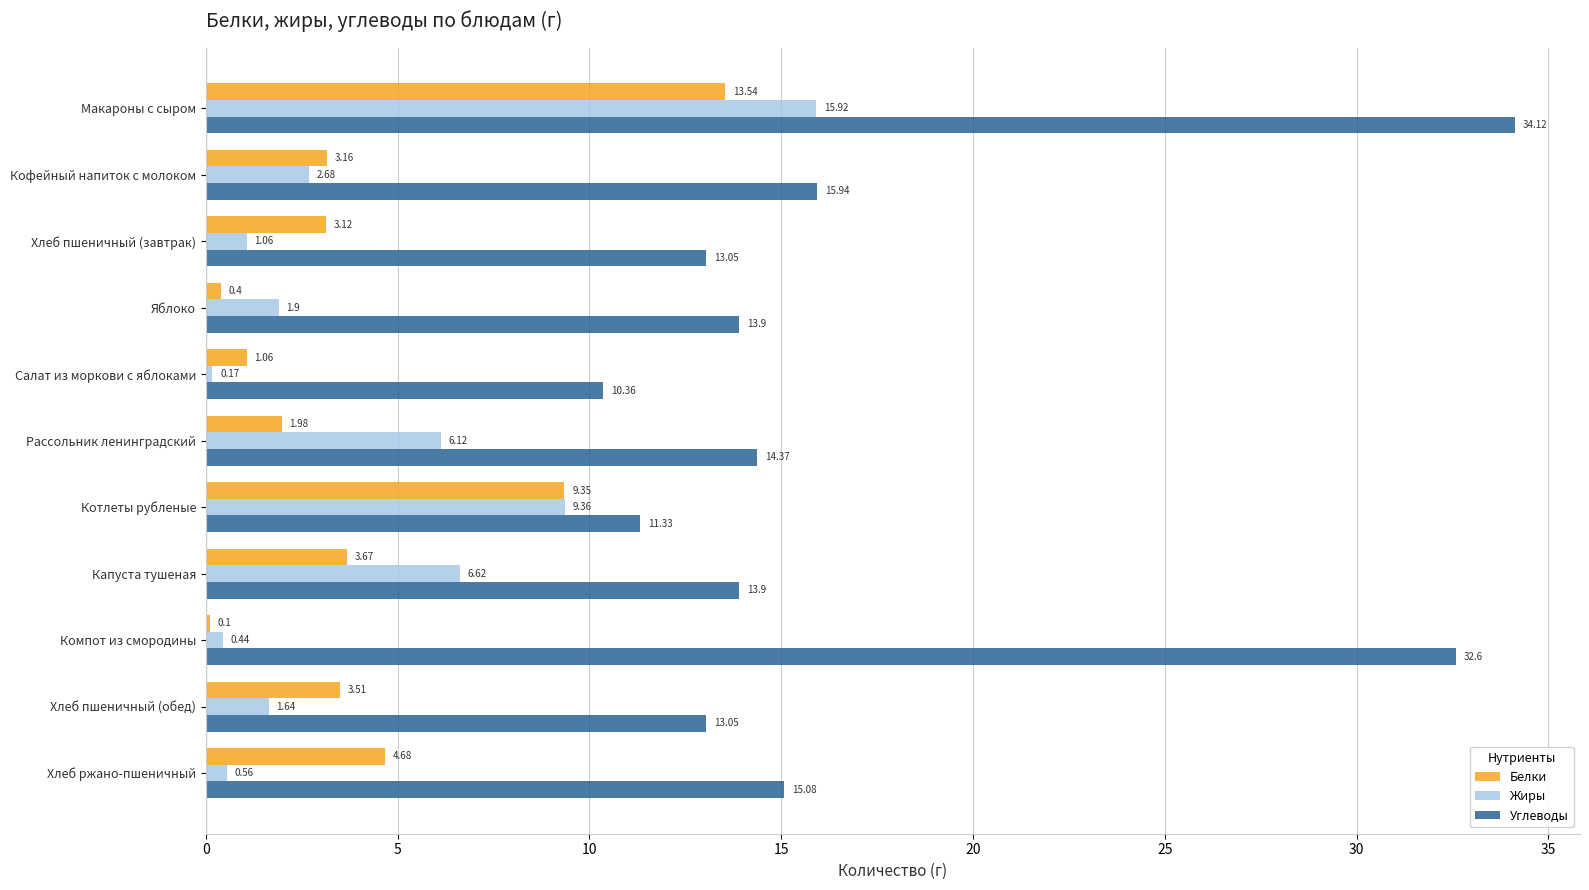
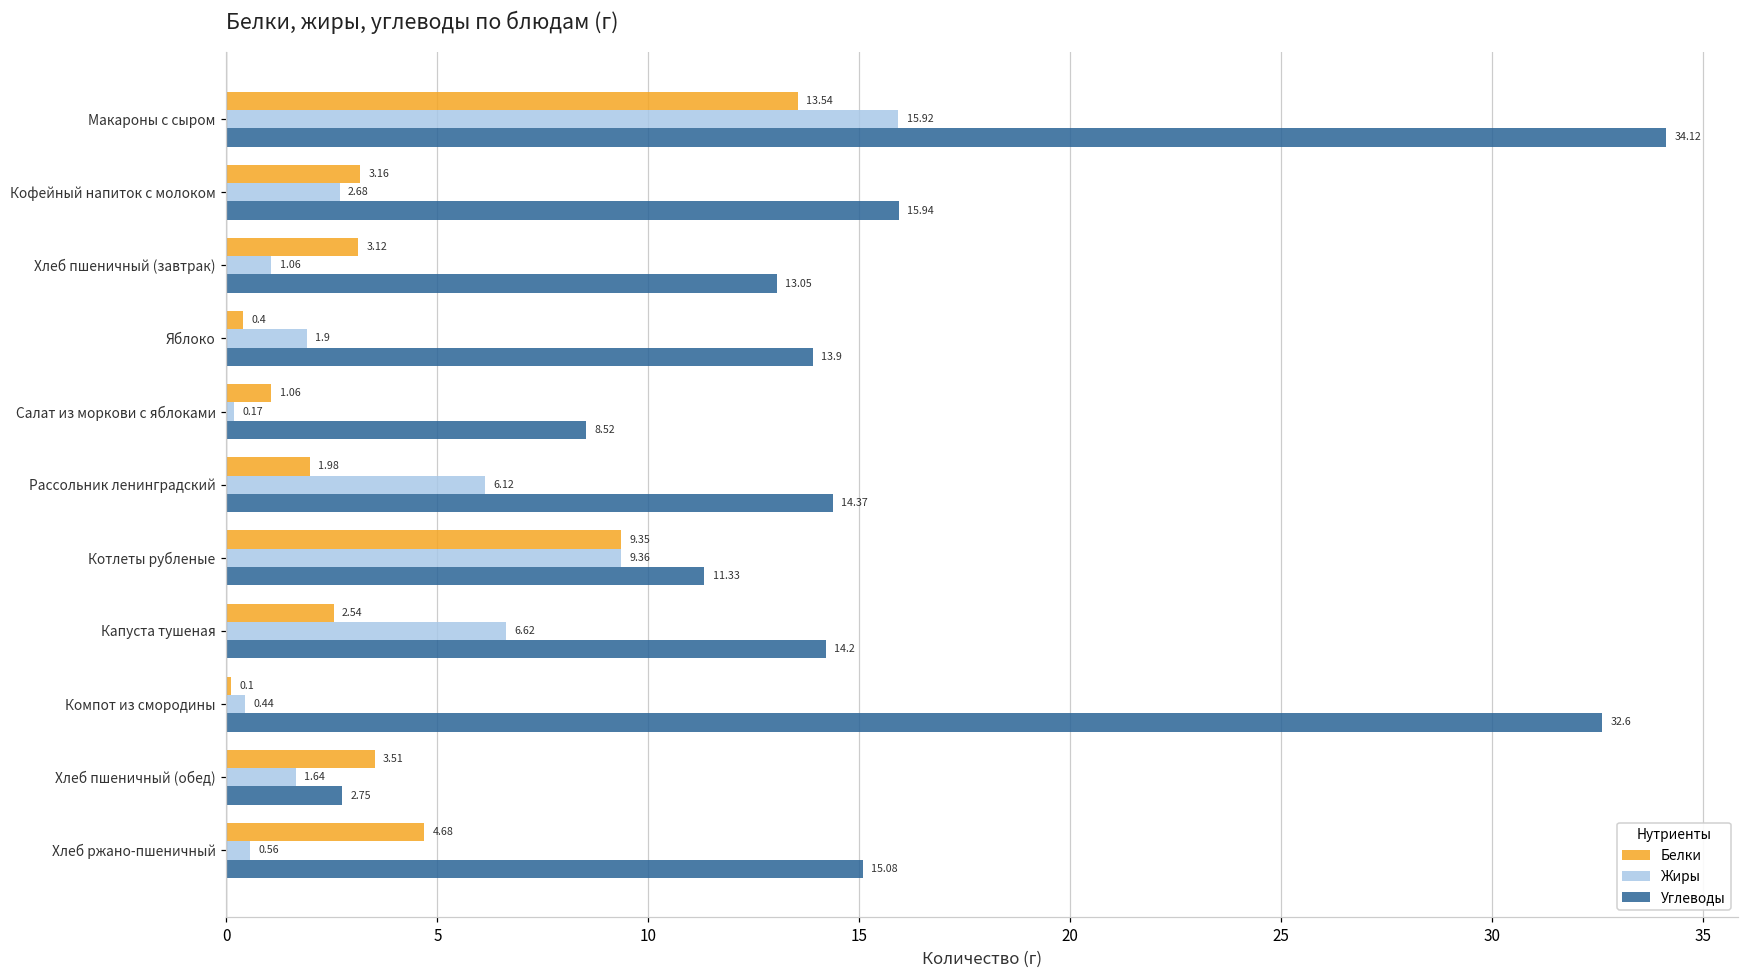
Углеводы, Салат из моркови с яблоками: 10.36 -> 8.52
Белки, Капуста тушеная: 3.67 -> 2.54
Углеводы, Капуста тушеная: 13.9 -> 14.2
Углеводы, Хлеб пшеничный (обед): 13.05 -> 2.75
